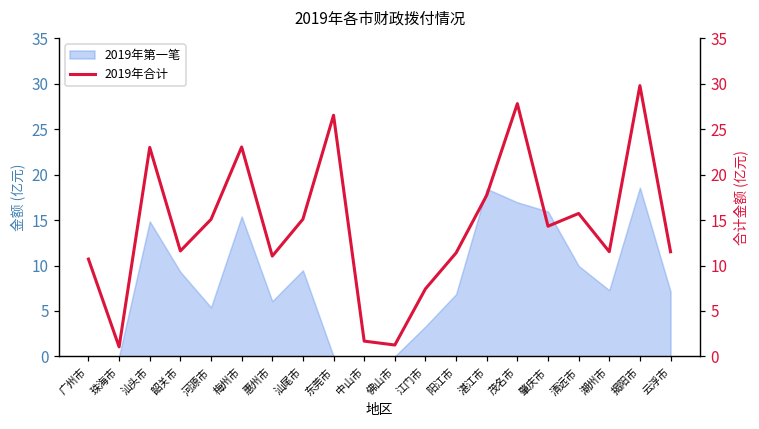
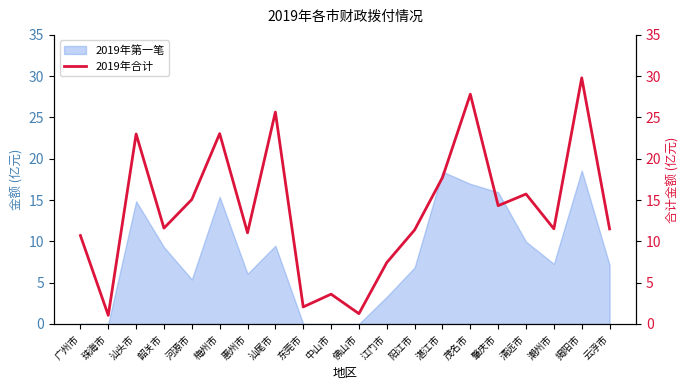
2019年合计, 汕尾市: 15 -> 26
2019年合计, 东莞市: 27 -> 2
2019年合计, 中山市: 2 -> 4
